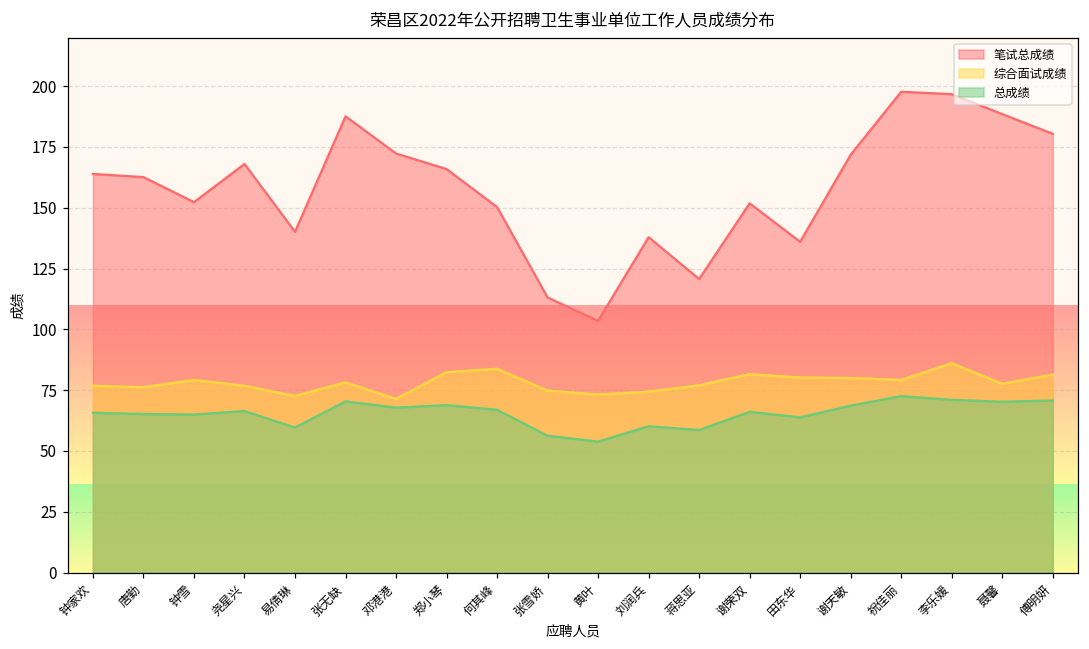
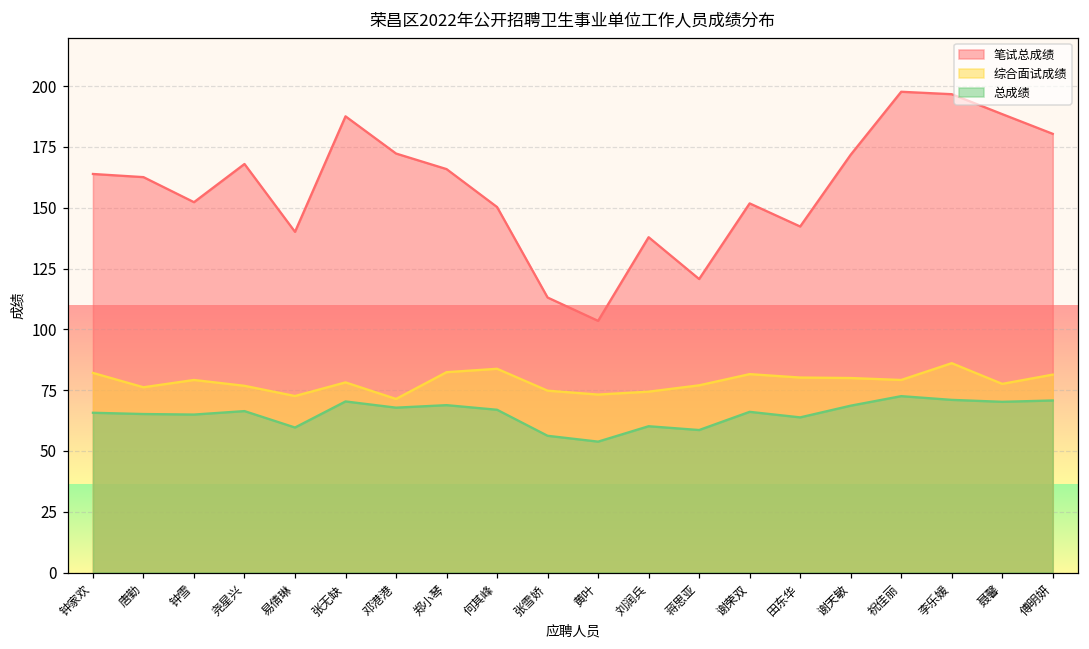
综合面试成绩, 钟家欢: 77 -> 82
笔试总成绩, 田东华: 136 -> 142
